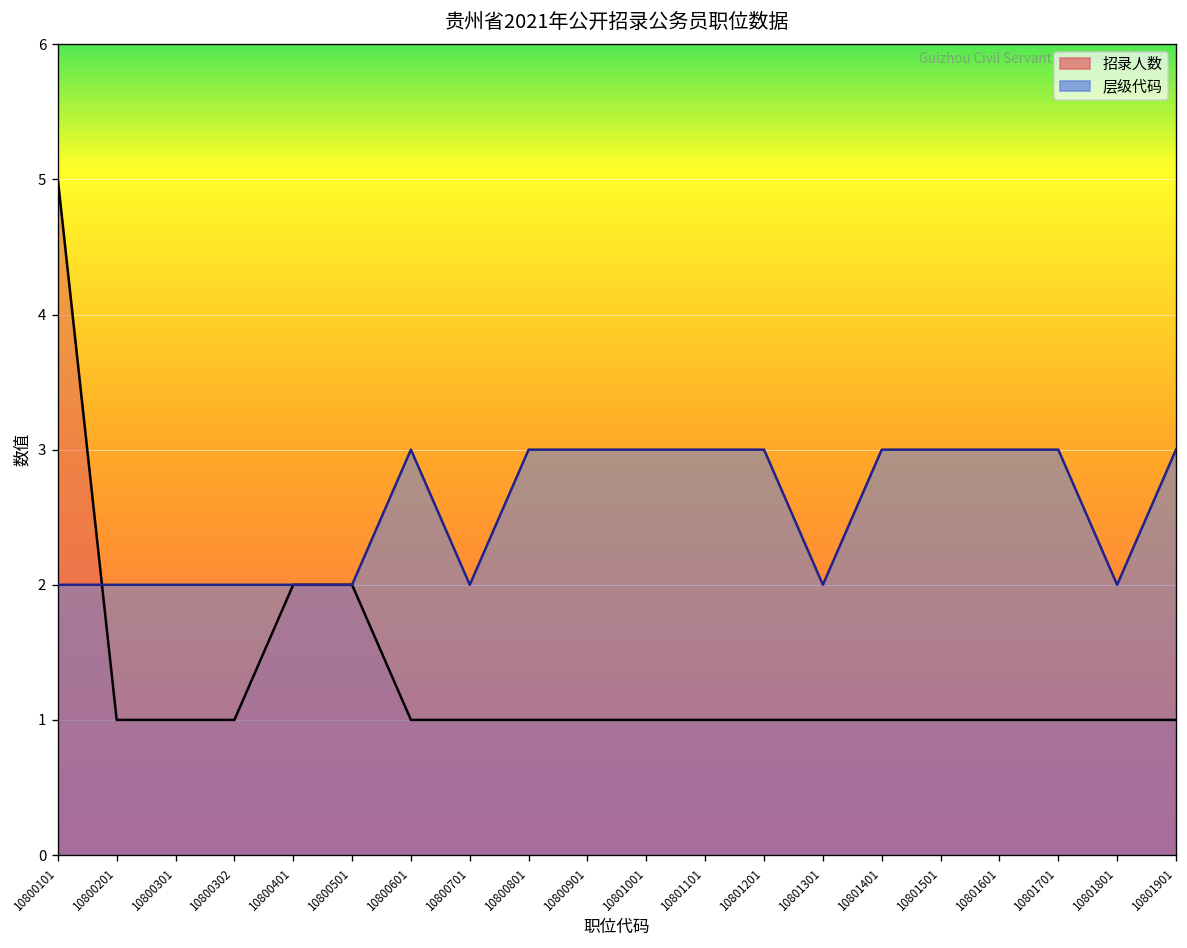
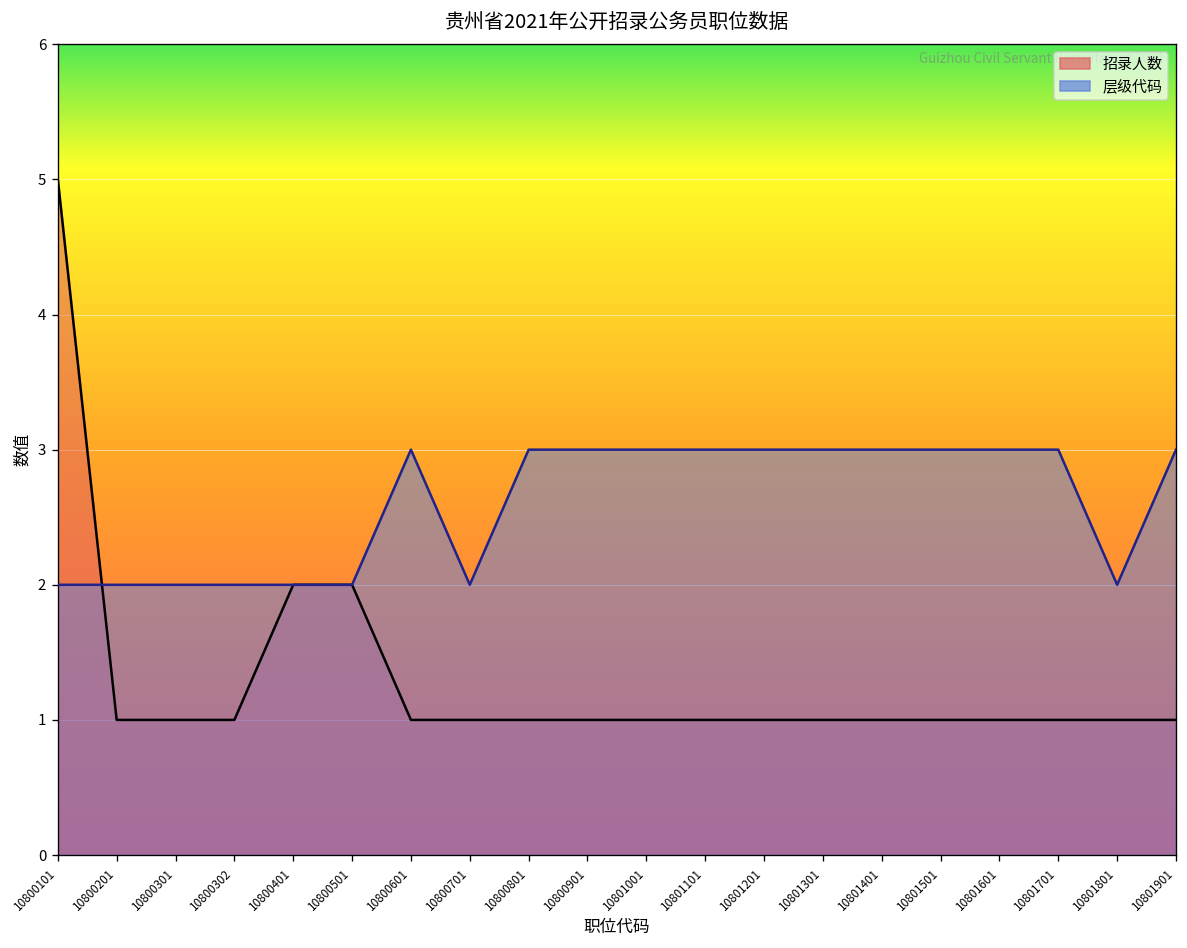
层级代码, 10801301: 2 -> 3
